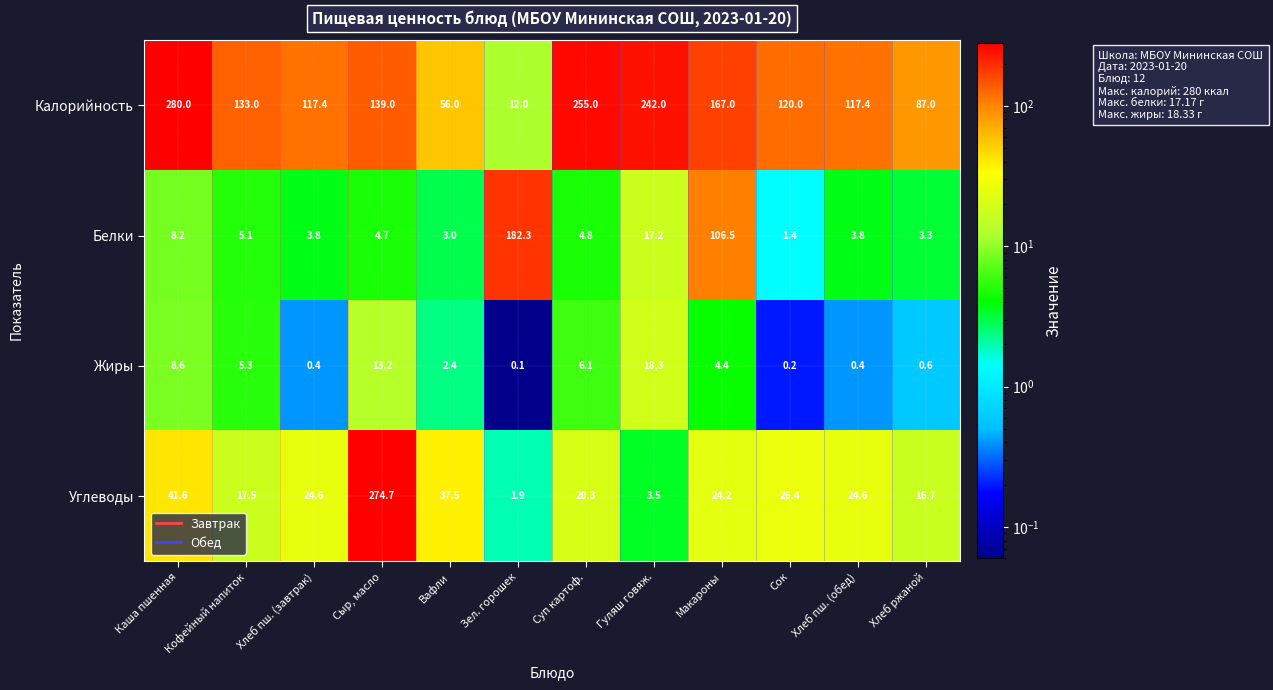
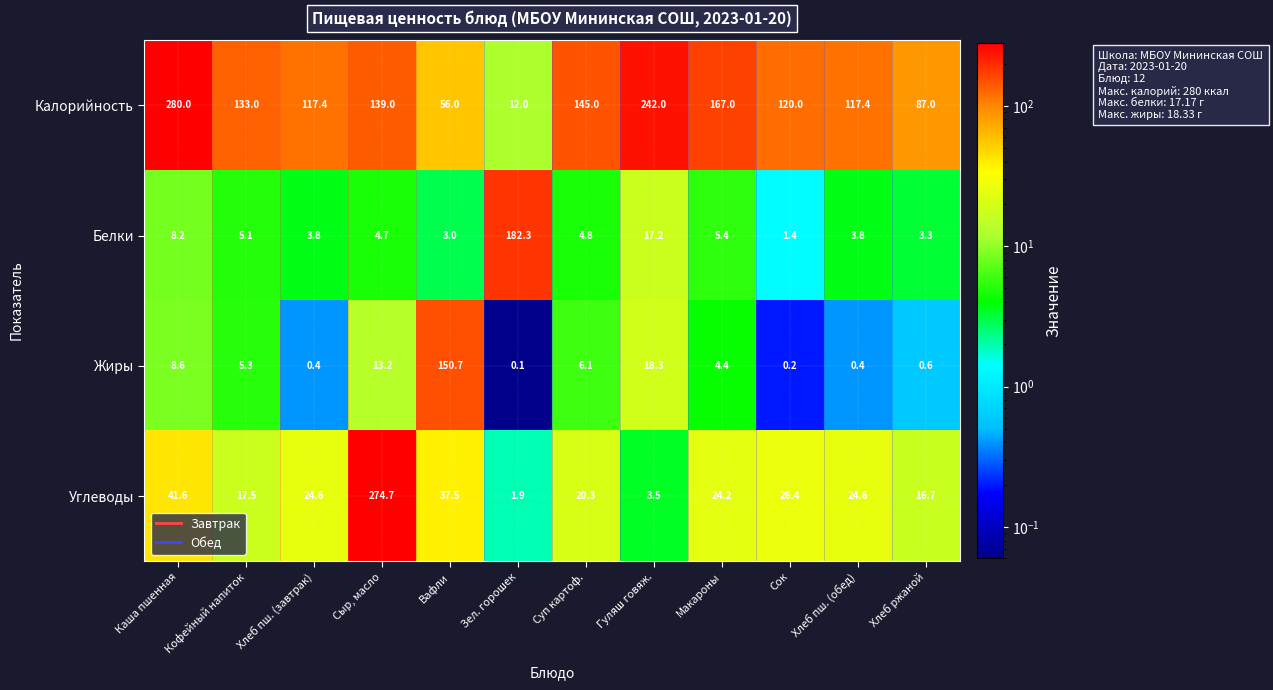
Калорийность, Суп картоф.: 255.0 -> 145.0
Белки, Макароны: 106.5 -> 5.4
Жиры, Вафли: 2.4 -> 150.7
